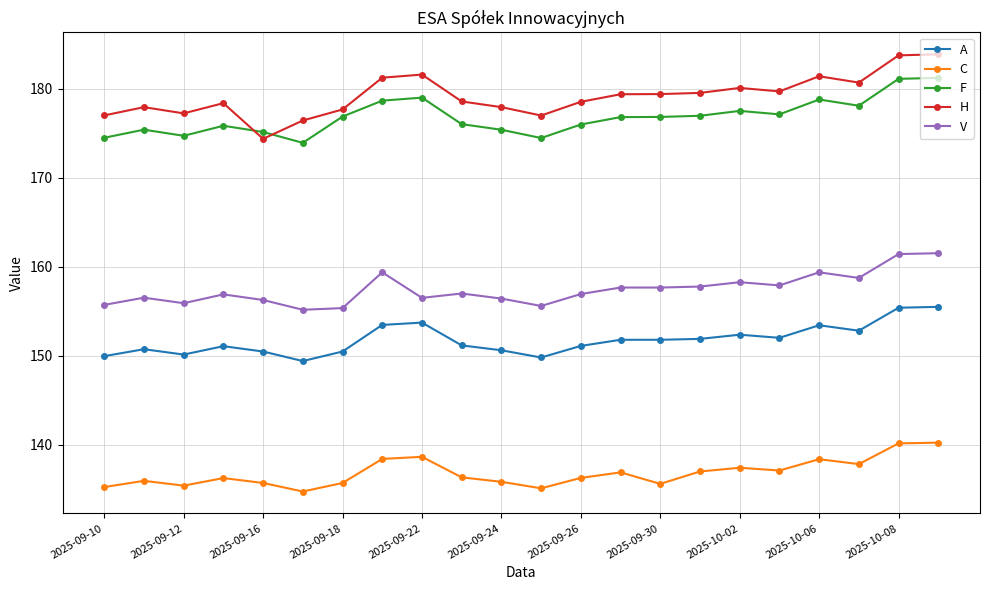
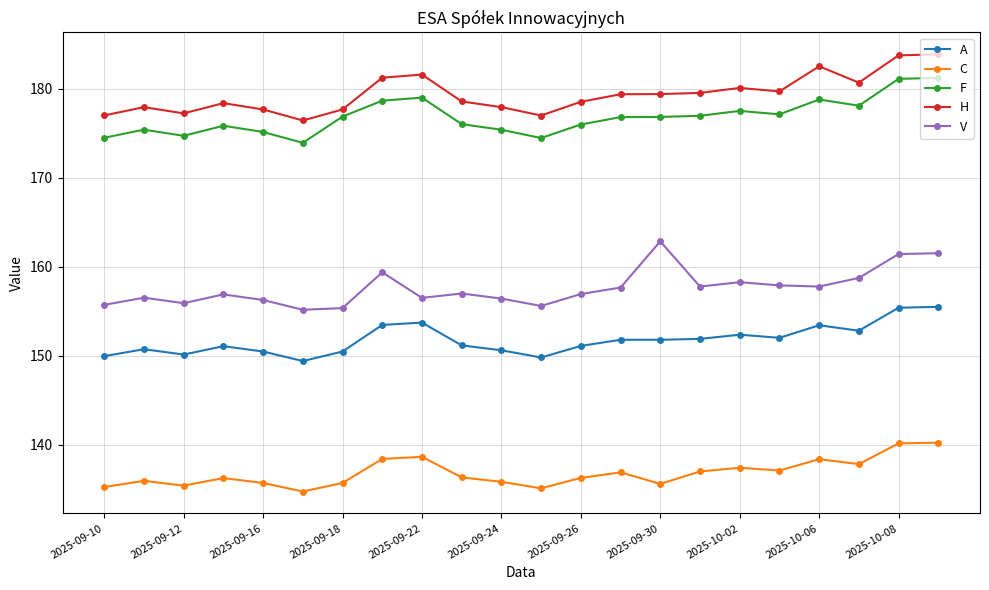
H, 2025-09-16: 174 -> 178
V, 2025-09-30: 158 -> 163
H, 2025-10-06: 181 -> 183
V, 2025-10-06: 159 -> 158
